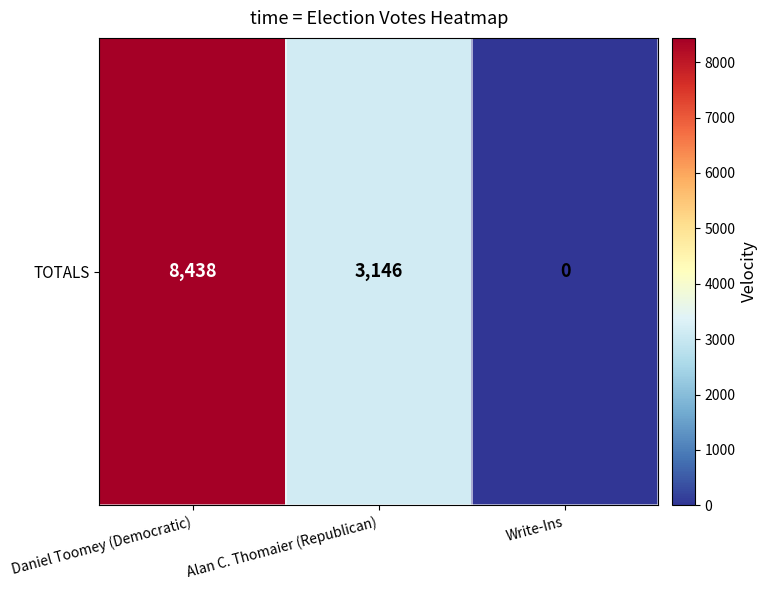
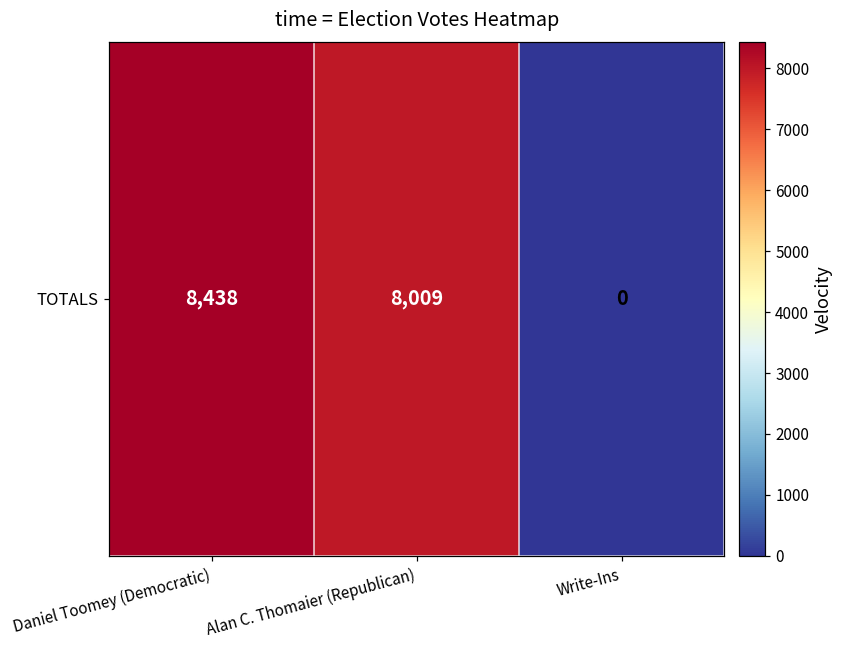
TOTALS, Alan C. Thomaier (Republican): 3,146 -> 8,009
